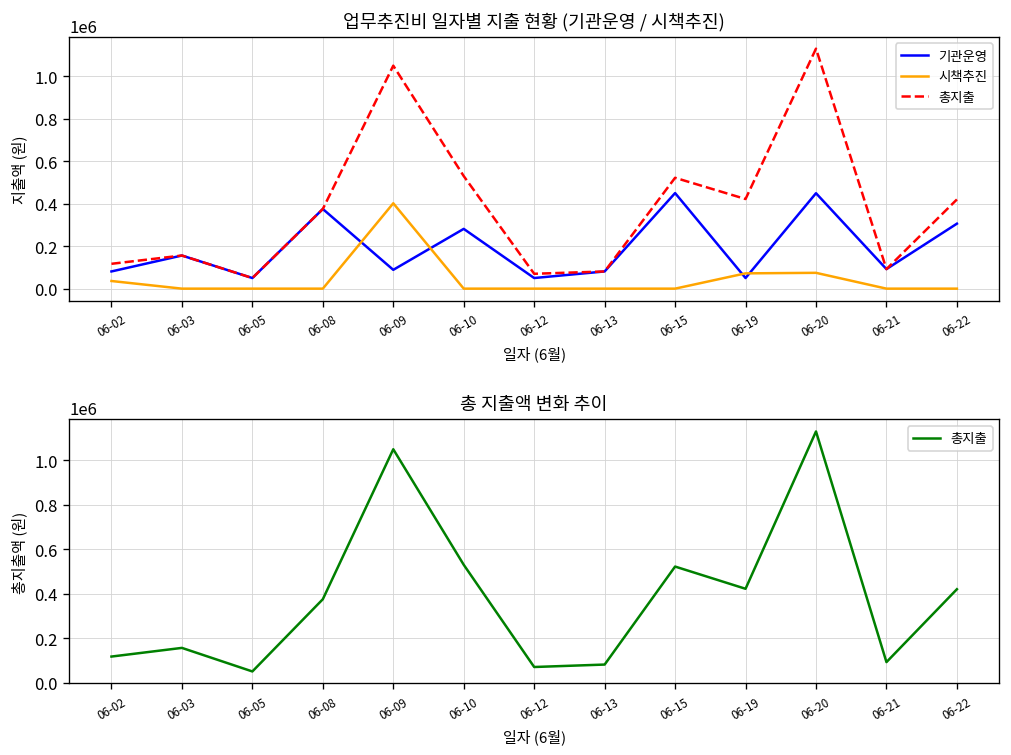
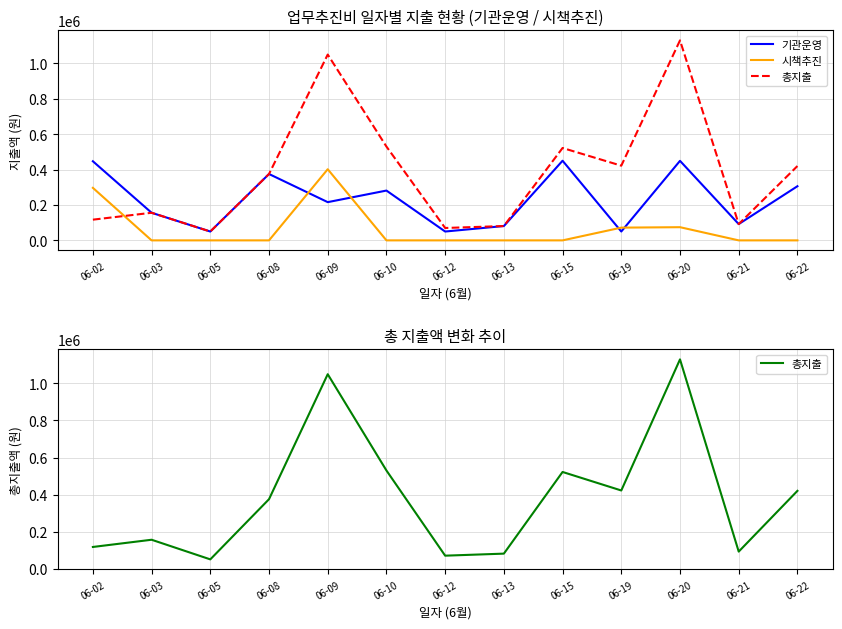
업무추진비 일자별 지출 현황 (기관운영 / 시책추진), 기관운영, 06-02: 80000 -> 450000
업무추진비 일자별 지출 현황 (기관운영 / 시책추진), 시책추진, 06-02: 40000 -> 300000
업무추진비 일자별 지출 현황 (기관운영 / 시책추진), 기관운영, 06-09: 90000 -> 220000
